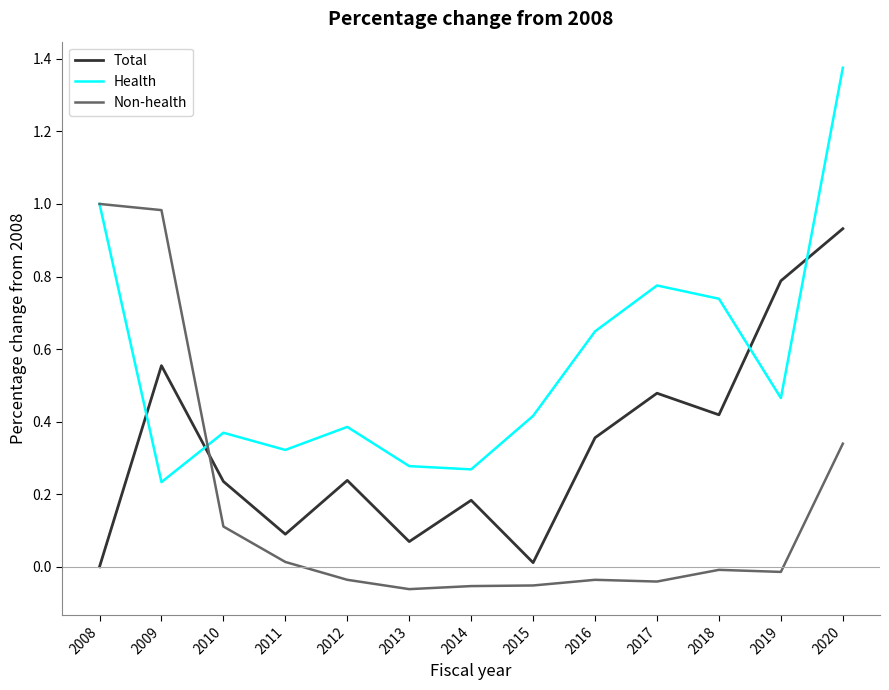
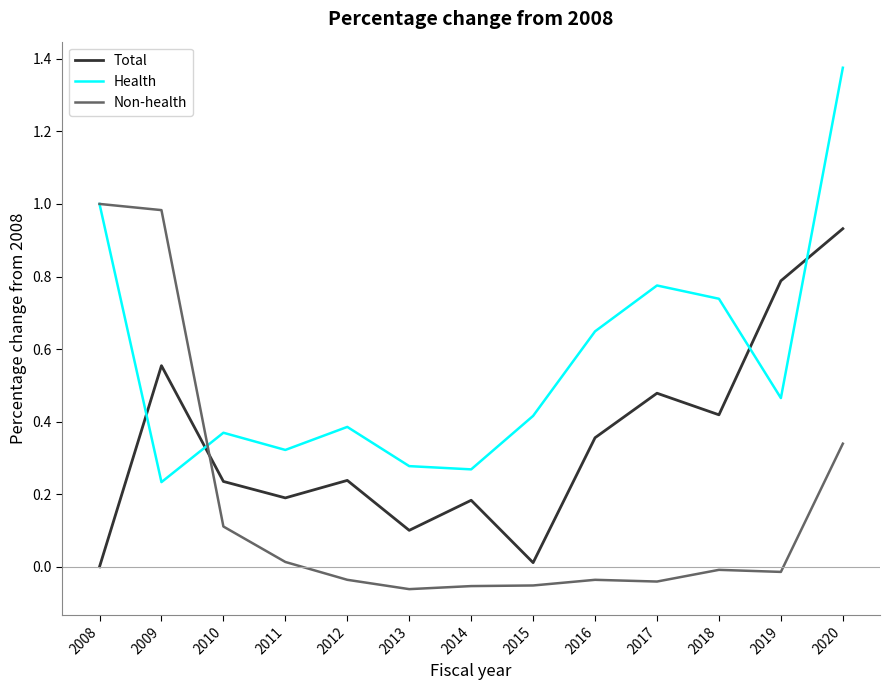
Total, 2011: 0.09 -> 0.19
Total, 2013: 0.07 -> 0.10
